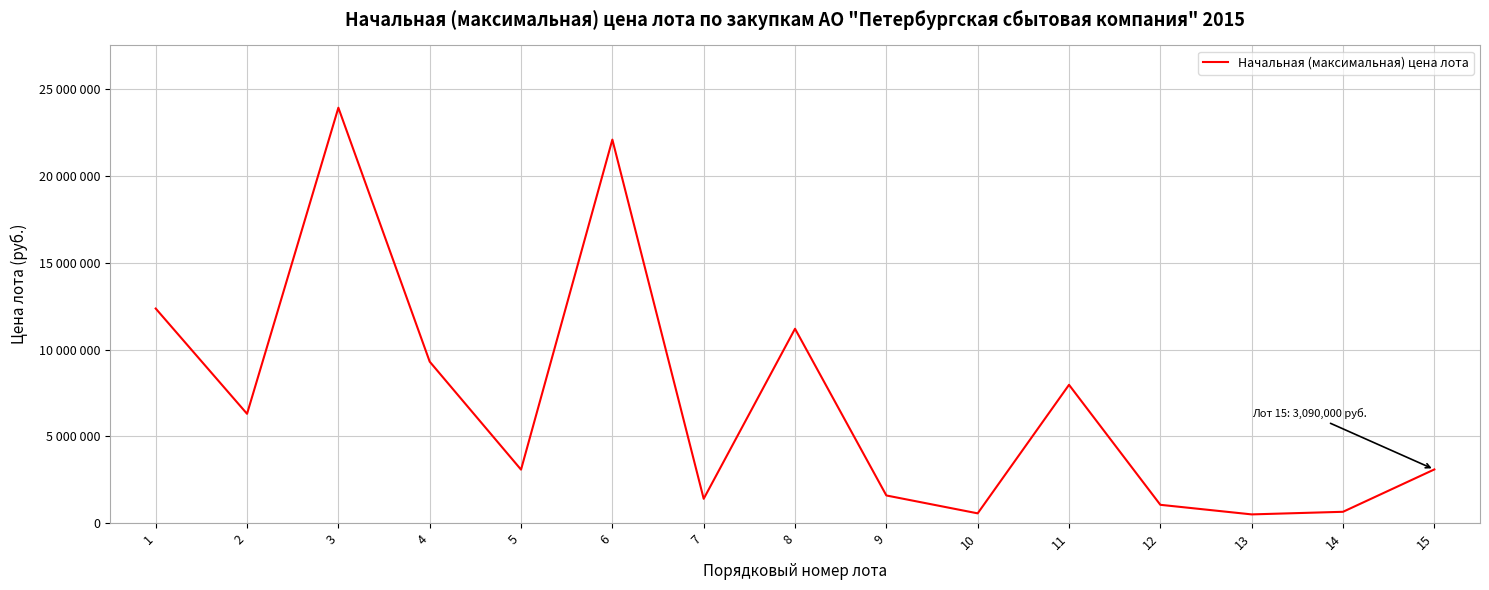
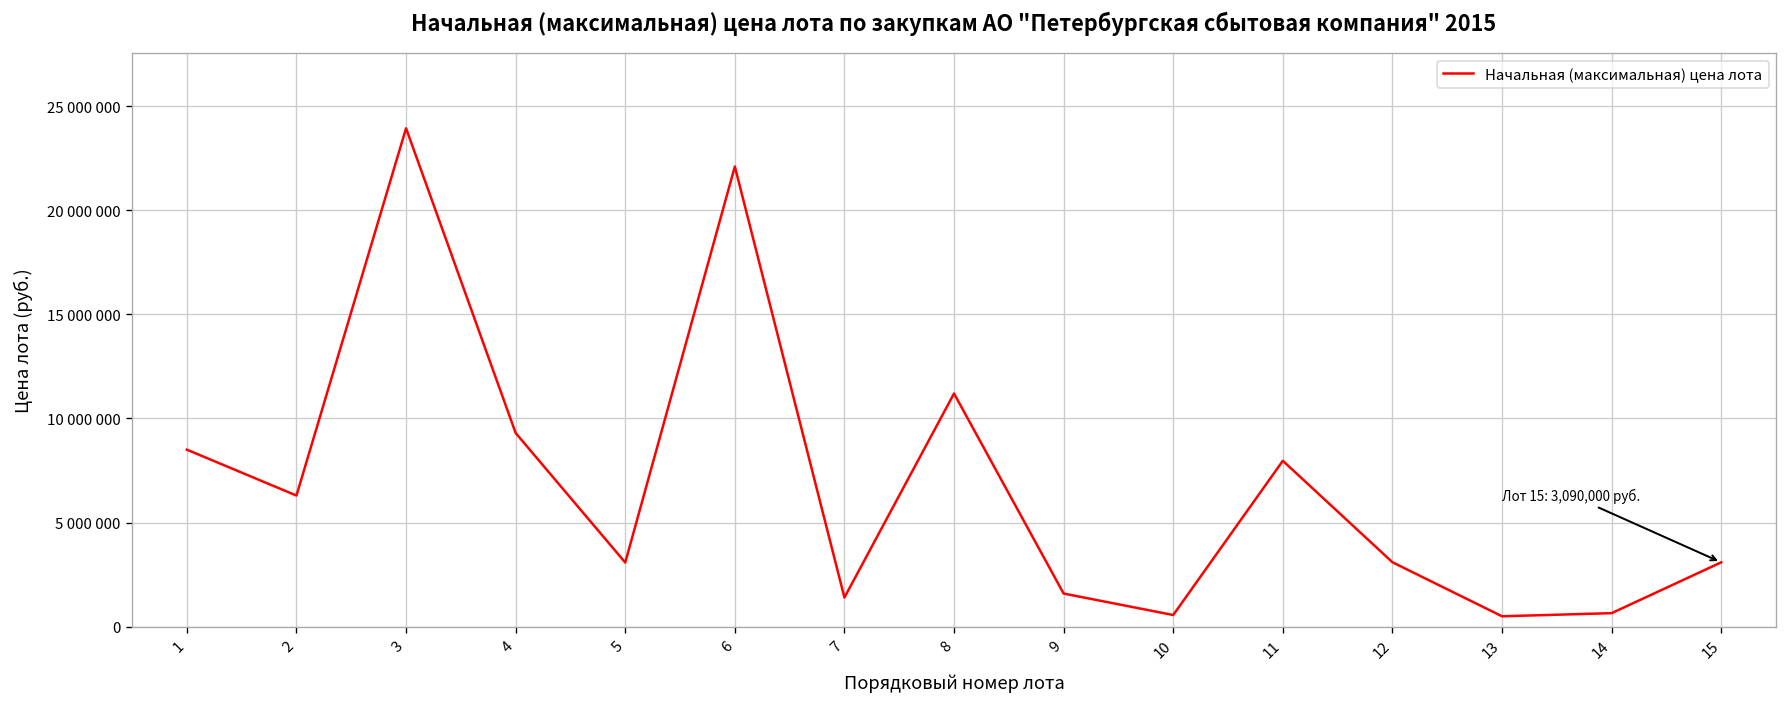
1: 12400000 -> 8500000
12: 1100000 -> 3100000
